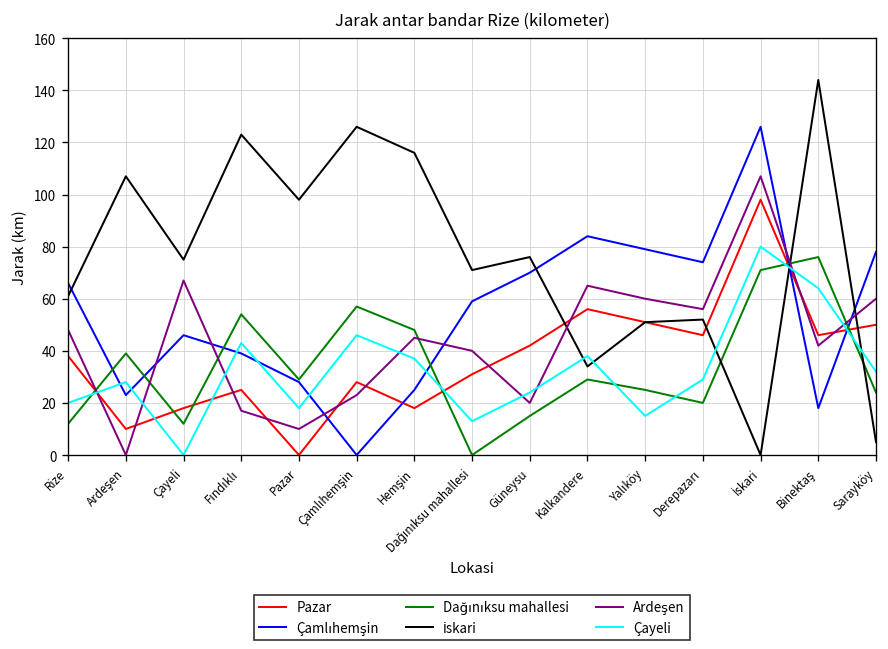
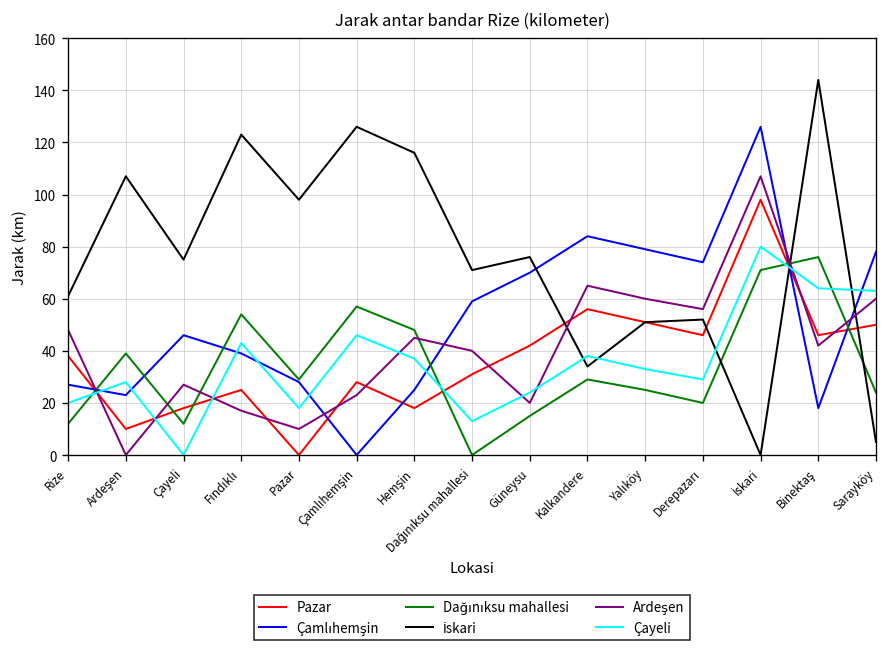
Çamlıhemşin, Rize: 66 -> 27
Ardeşen, Çayeli: 67 -> 27
Çayeli, Yalıköy: 15 -> 33
Çayeli, Sarayköy: 32 -> 63
